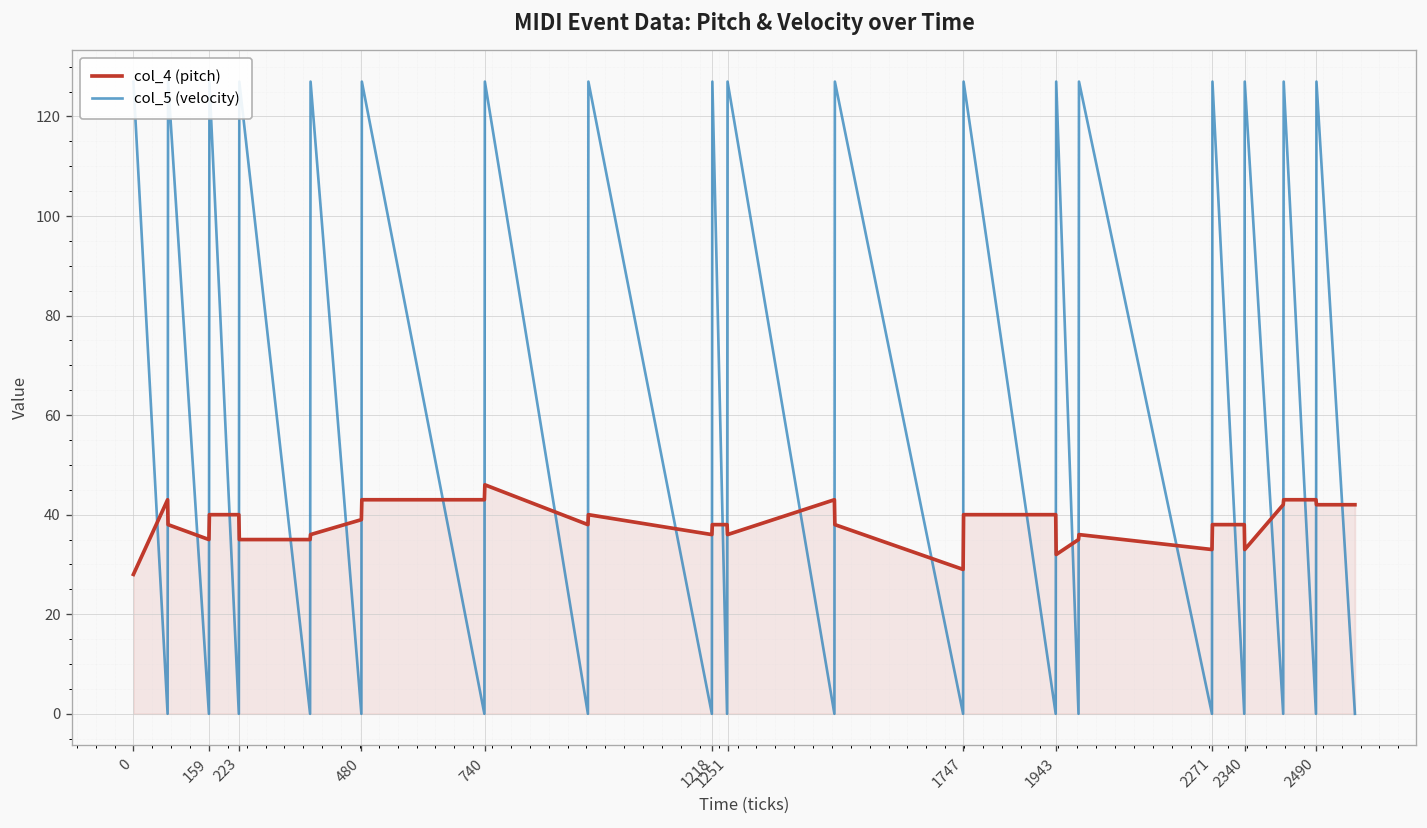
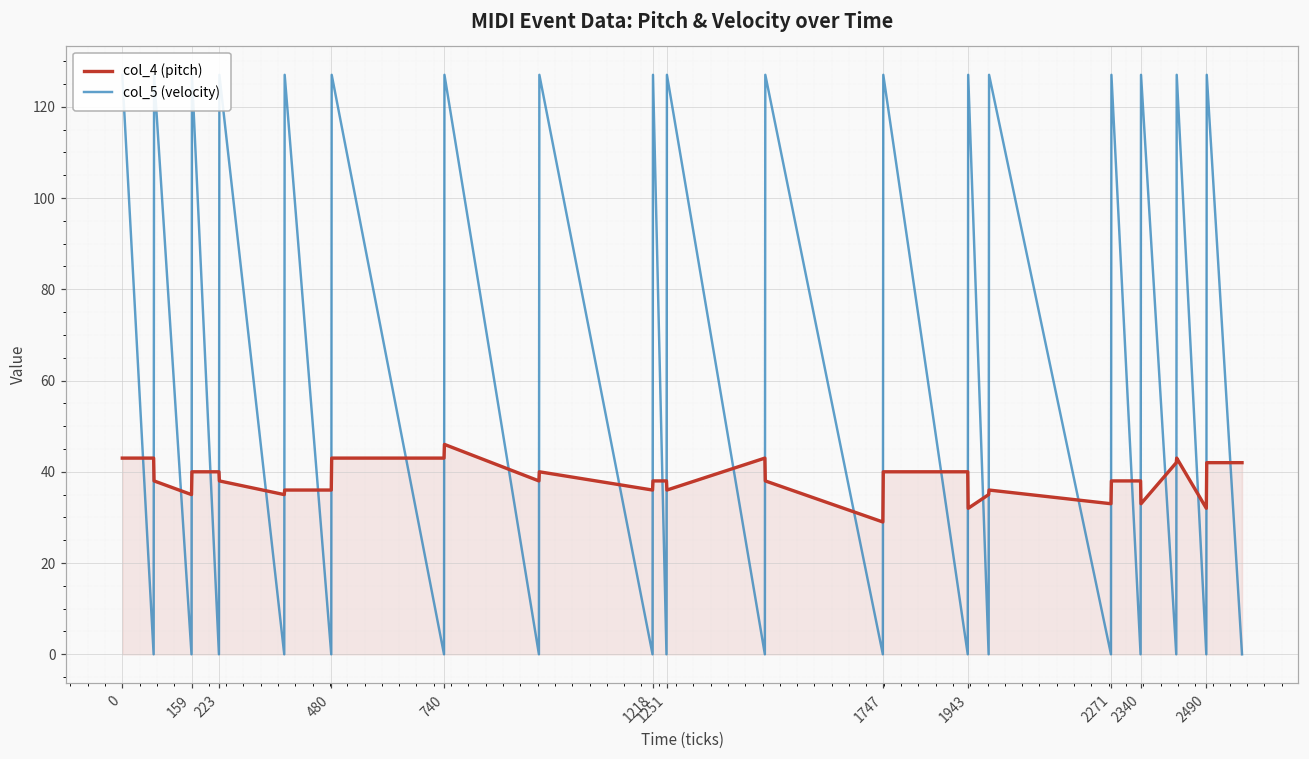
col_4 (pitch), 0: 28 -> 43
col_4 (pitch), 223: 35 -> 38
col_4 (pitch), 480: 39 -> 36
col_4 (pitch), 2490: 43 -> 32
